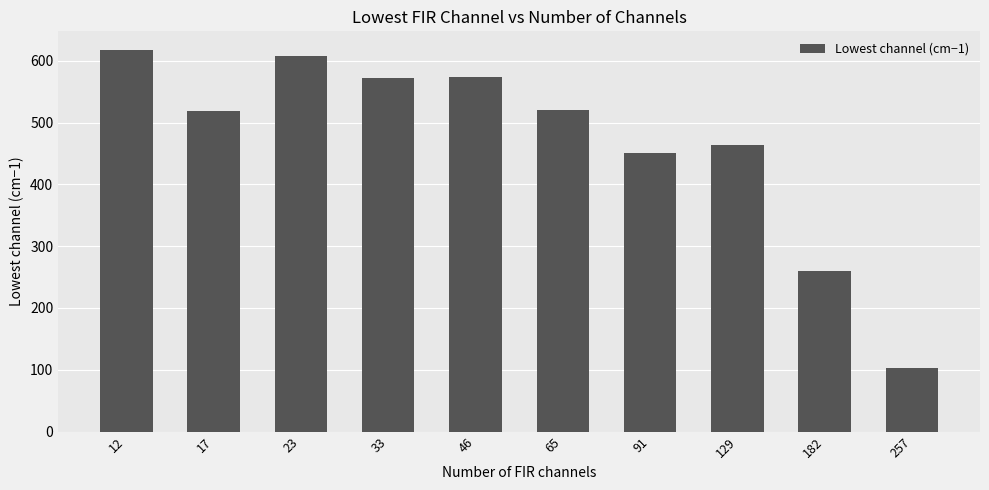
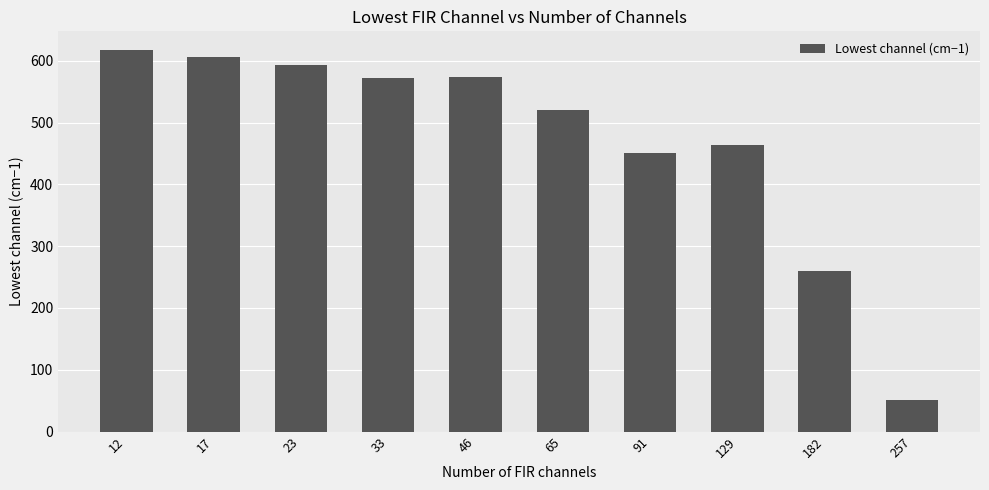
17: 520 -> 610
23: 610 -> 590
257: 100 -> 50
